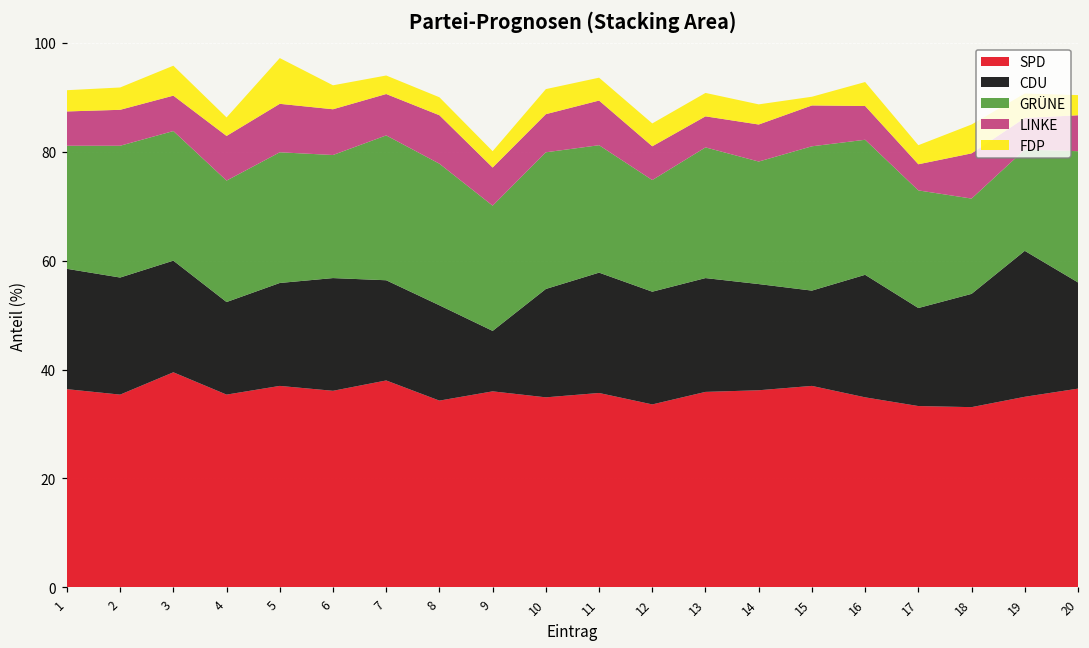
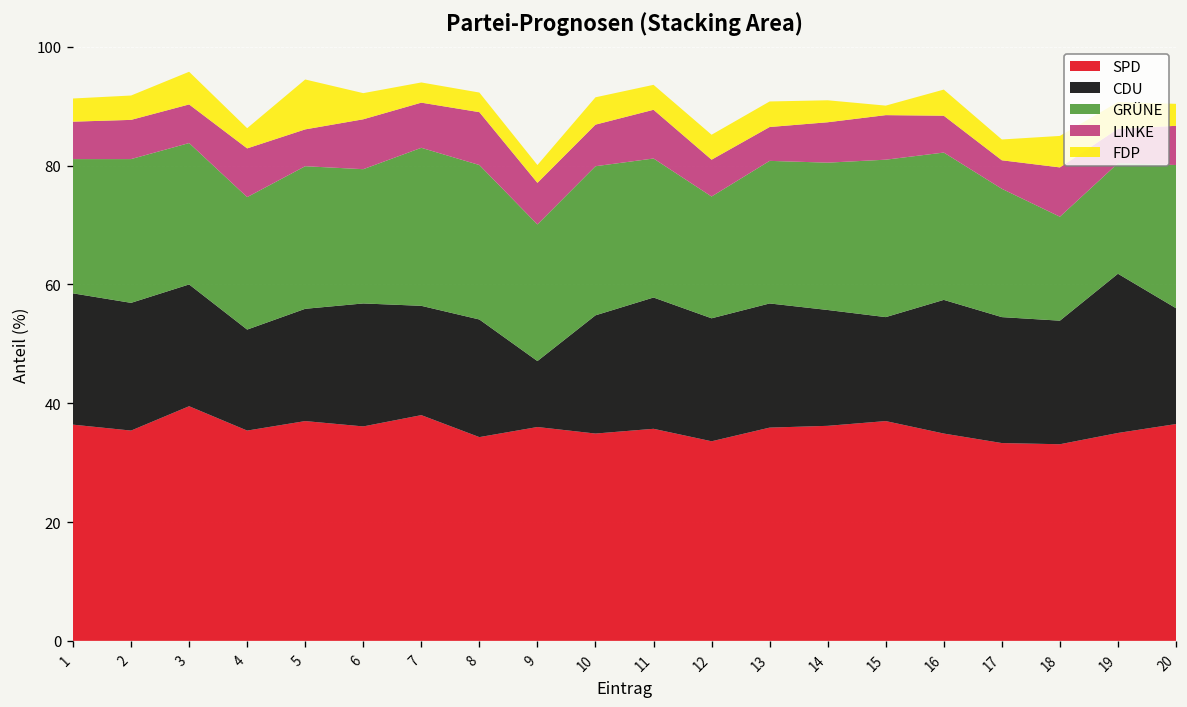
LINKE, 5: 9 -> 6
CDU, 8: 18 -> 20
GRÜNE, 14: 23 -> 25
CDU, 17: 18 -> 21
